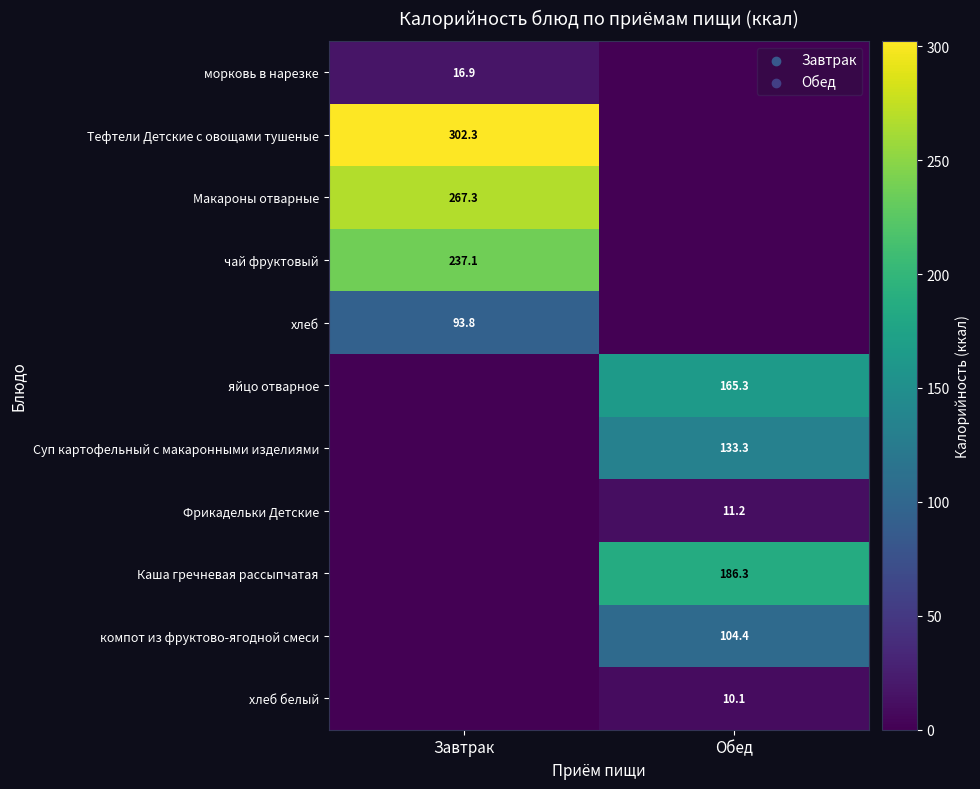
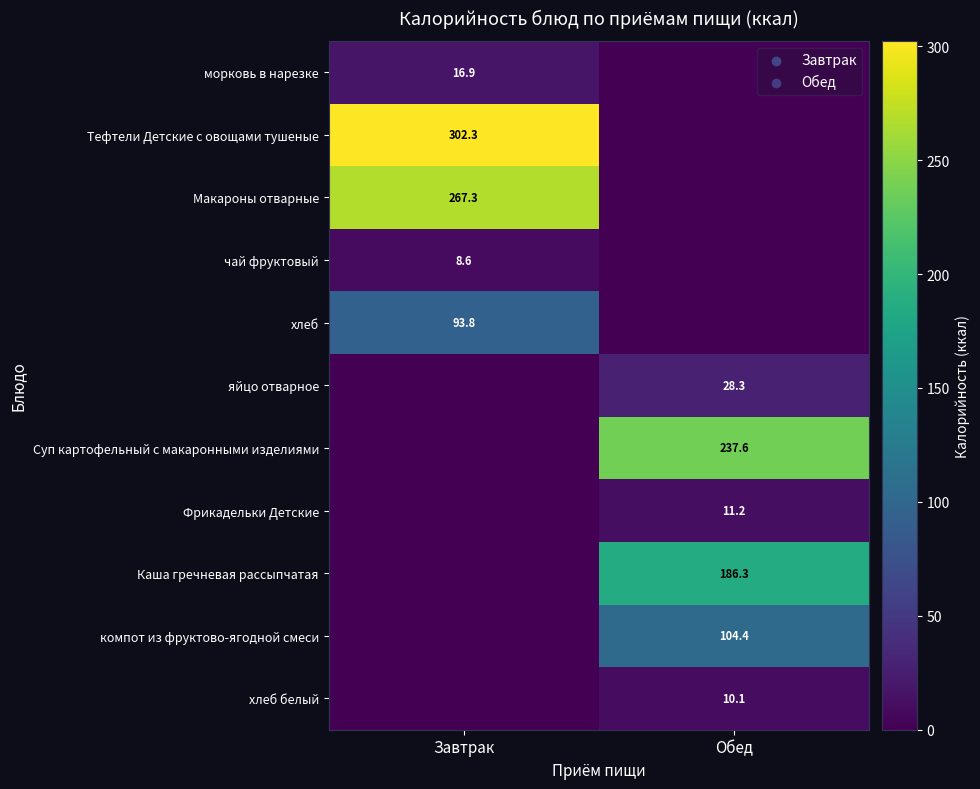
чай фруктовый, Завтрак: 237.1 -> 8.6
яйцо отварное, Обед: 165.3 -> 28.3
Суп картофельный с макаронными изделиями, Обед: 133.3 -> 237.6
